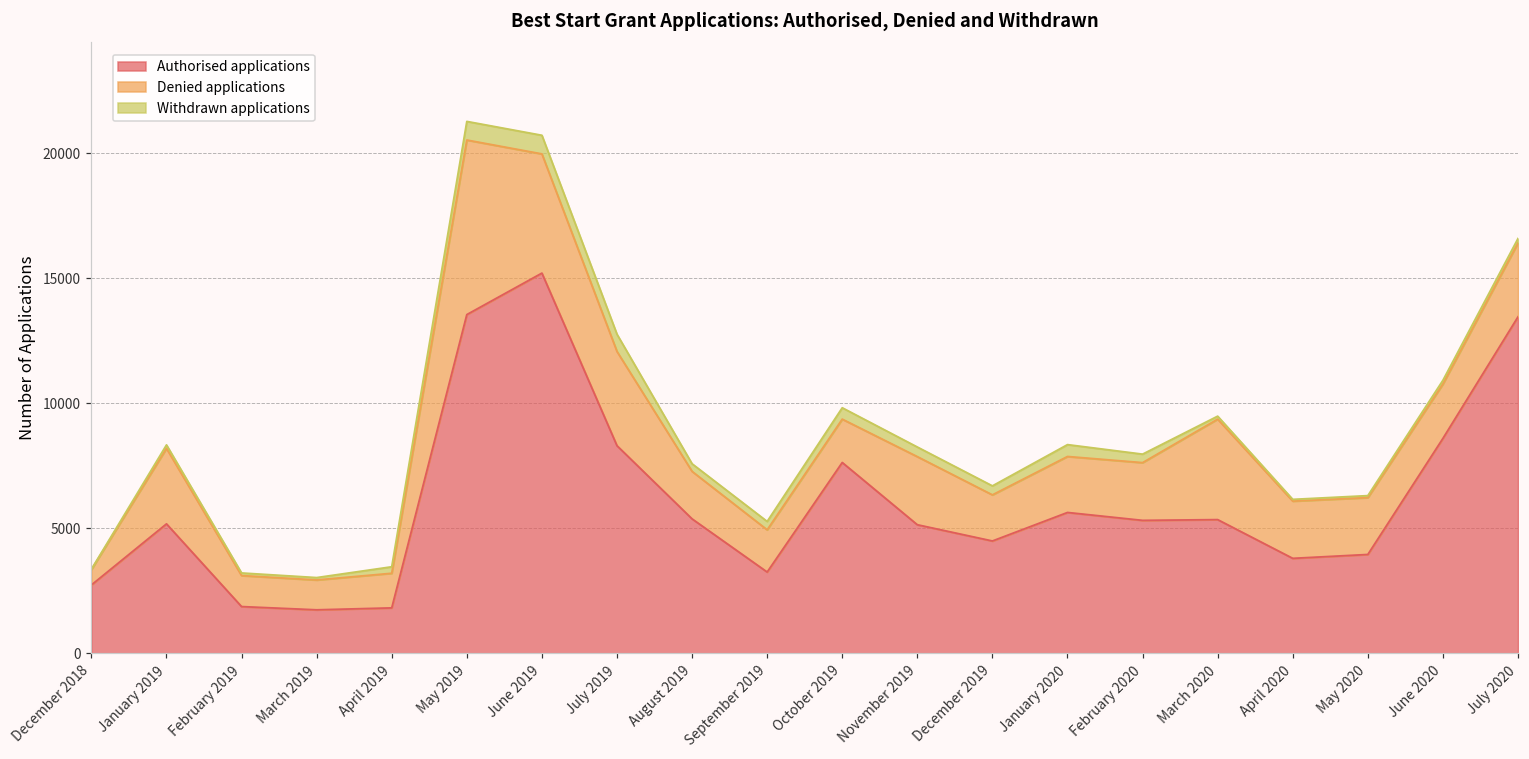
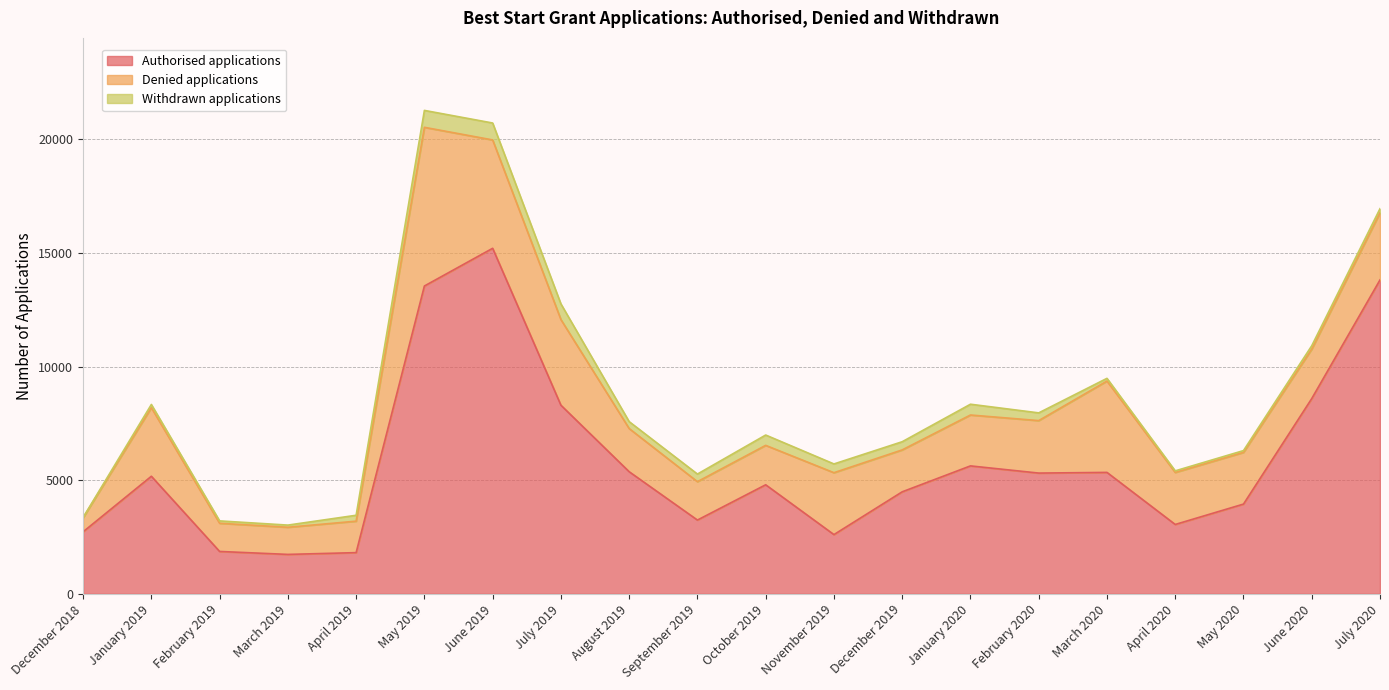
Authorised applications, October 2019: 7600 -> 4800
Authorised applications, November 2019: 5100 -> 2600
Authorised applications, April 2020: 3800 -> 3100
Authorised applications, July 2020: 13500 -> 13800
